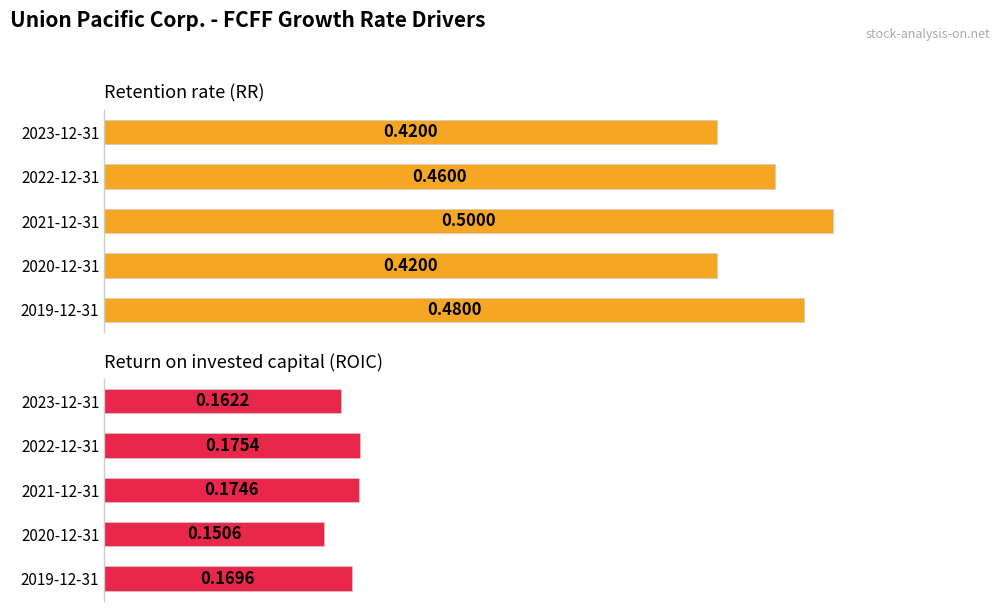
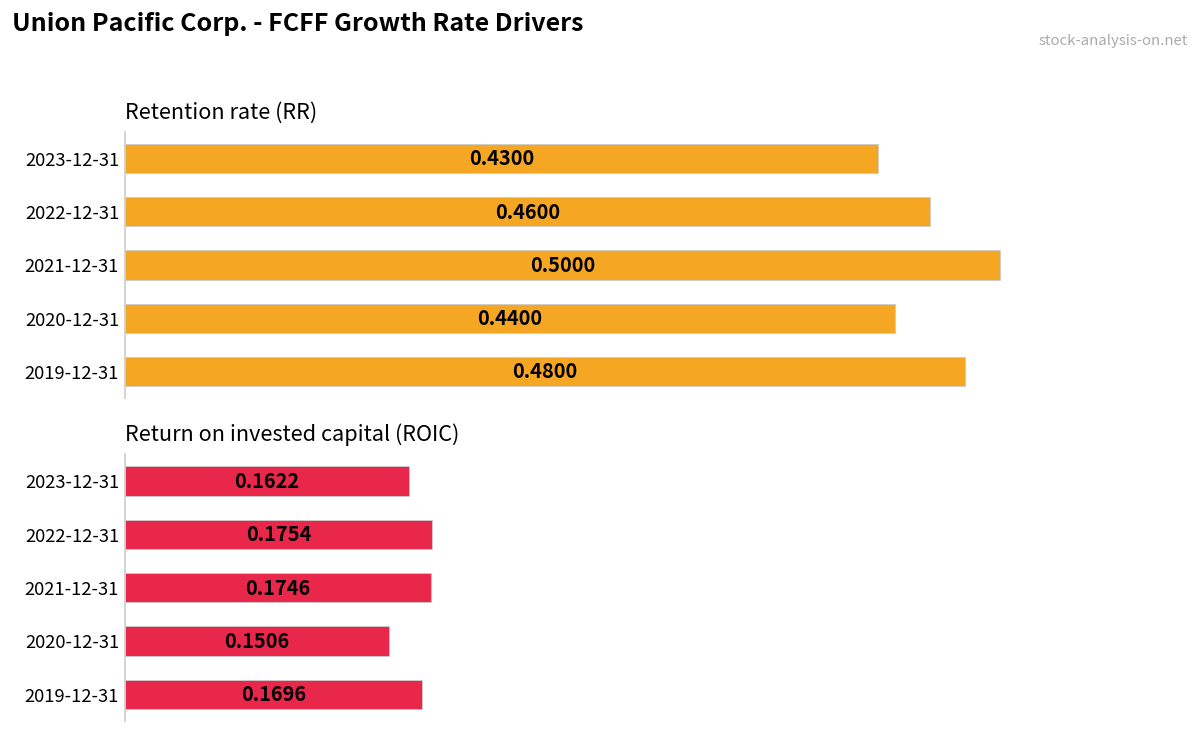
Retention rate (RR), 2023-12-31: 0.4200 -> 0.4300
Retention rate (RR), 2020-12-31: 0.4200 -> 0.4400
